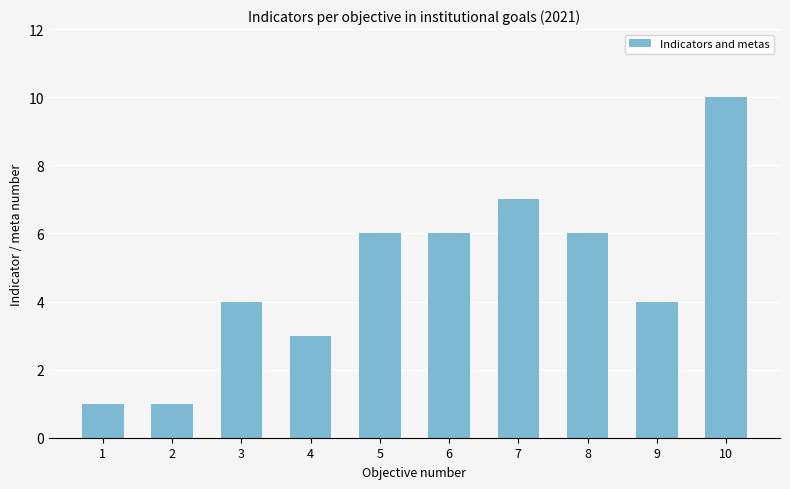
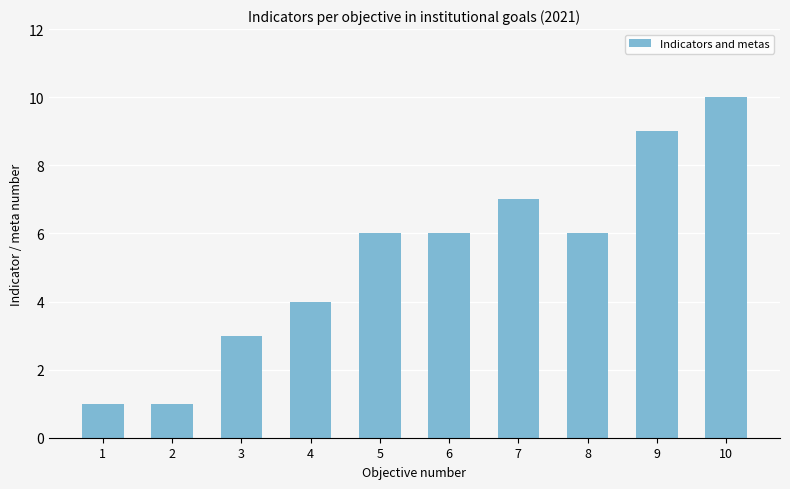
3: 4 -> 3
4: 3 -> 4
9: 4 -> 9
